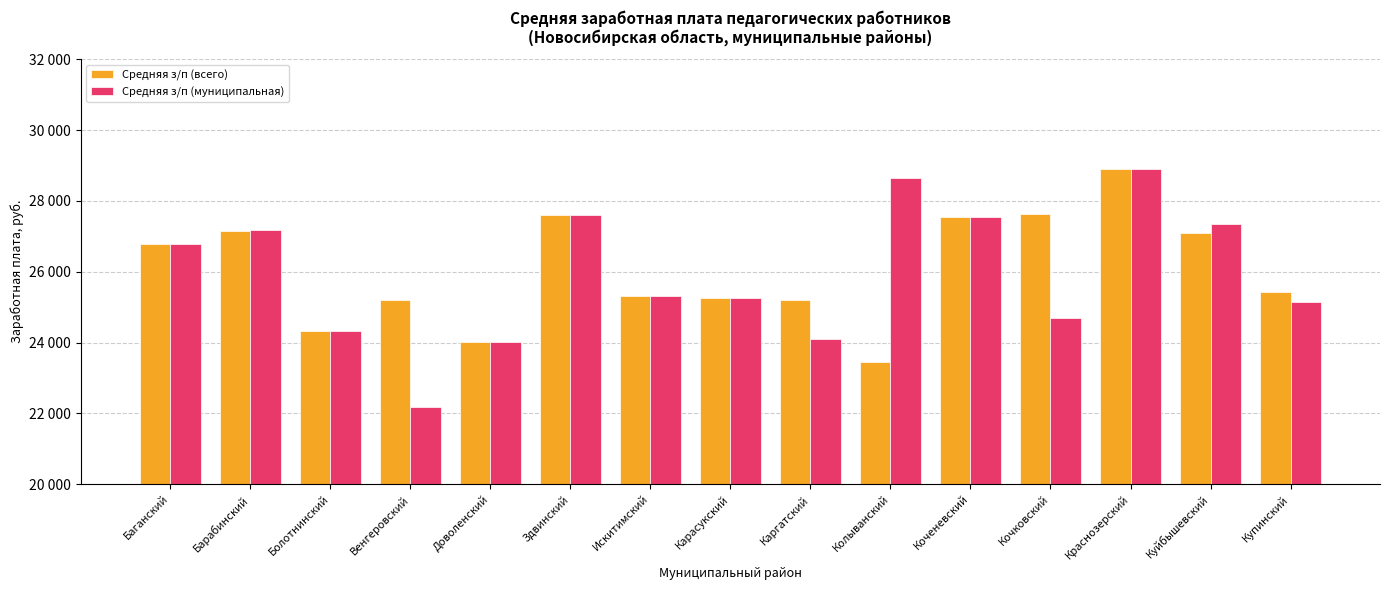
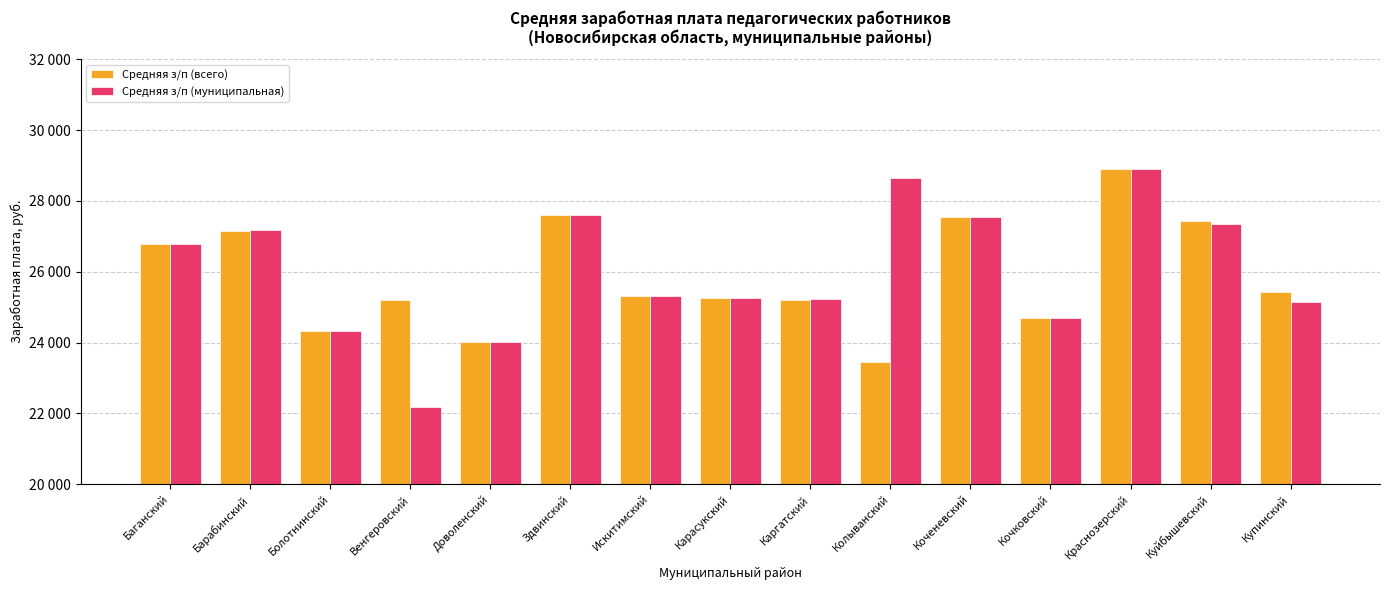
Средняя з/п (муниципальная), Каргатский: 24100 -> 25200
Средняя з/п (всего), Кочковский: 27600 -> 24700
Средняя з/п (всего), Куйбышевский: 27100 -> 27400
